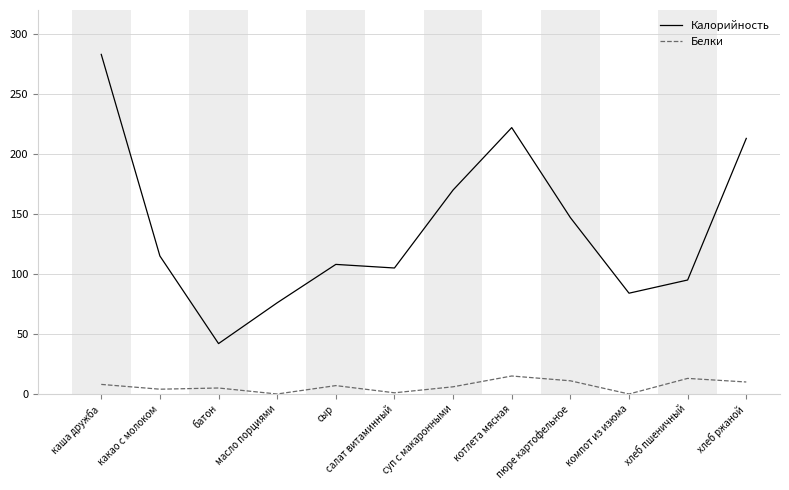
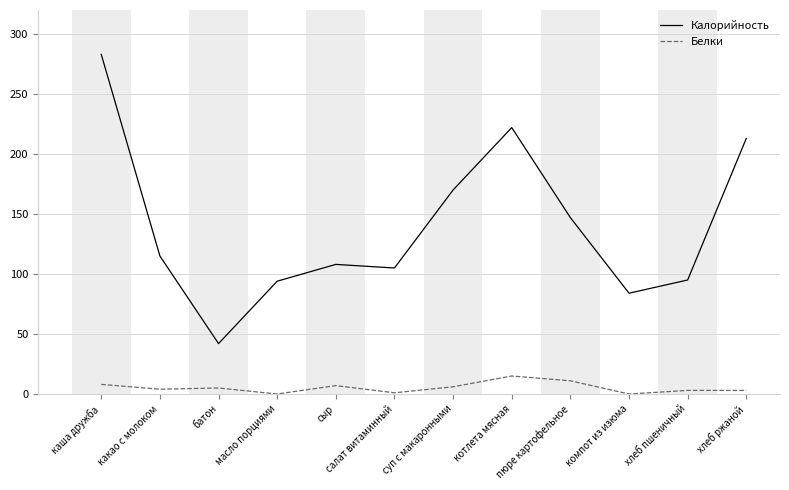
Калорийность, масло порциями: 76 -> 94
Белки, хлеб пшеничный: 13 -> 3
Белки, хлеб ржаной: 10 -> 3
